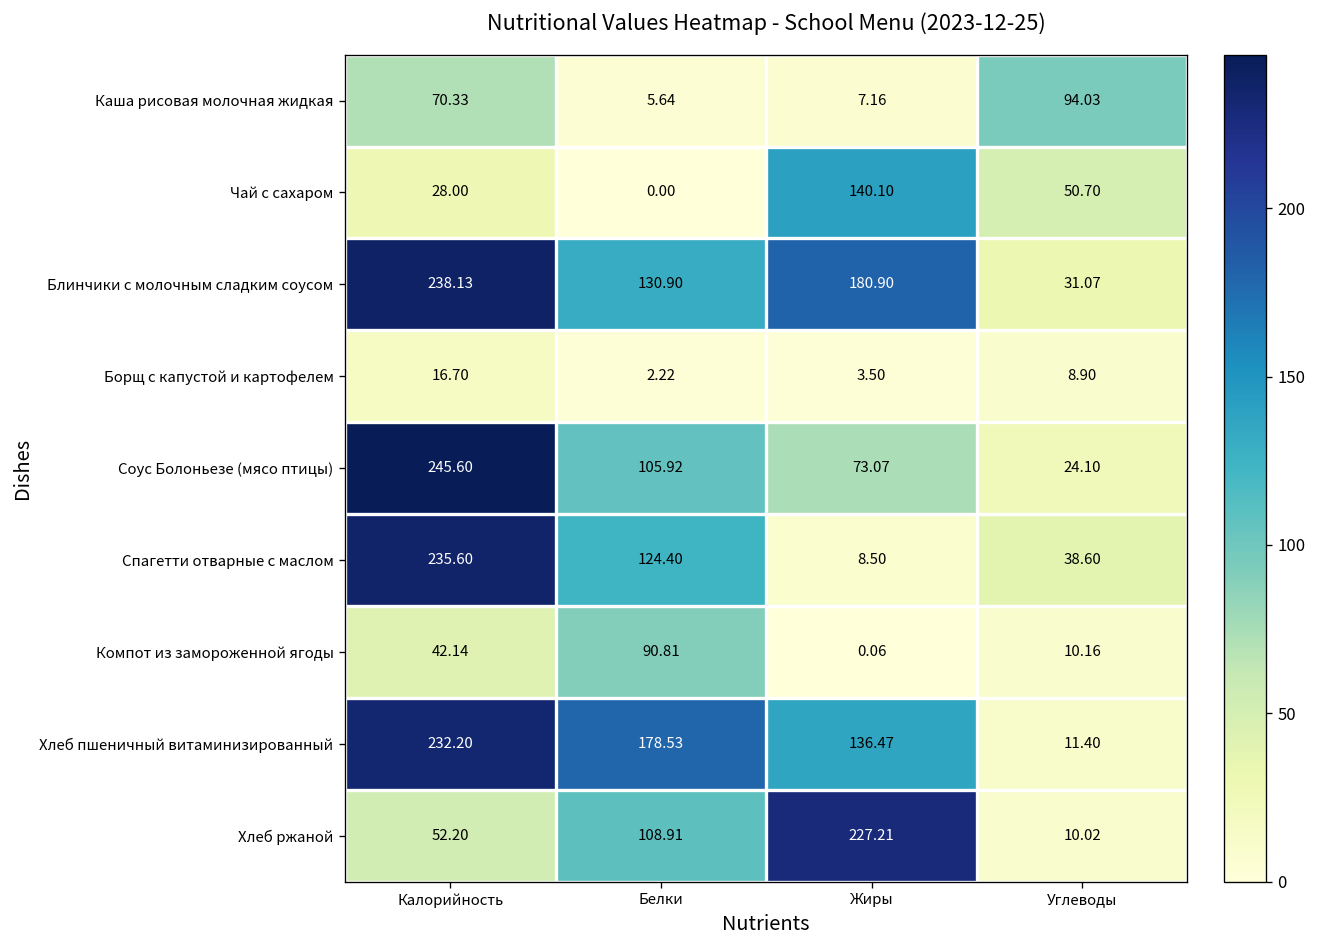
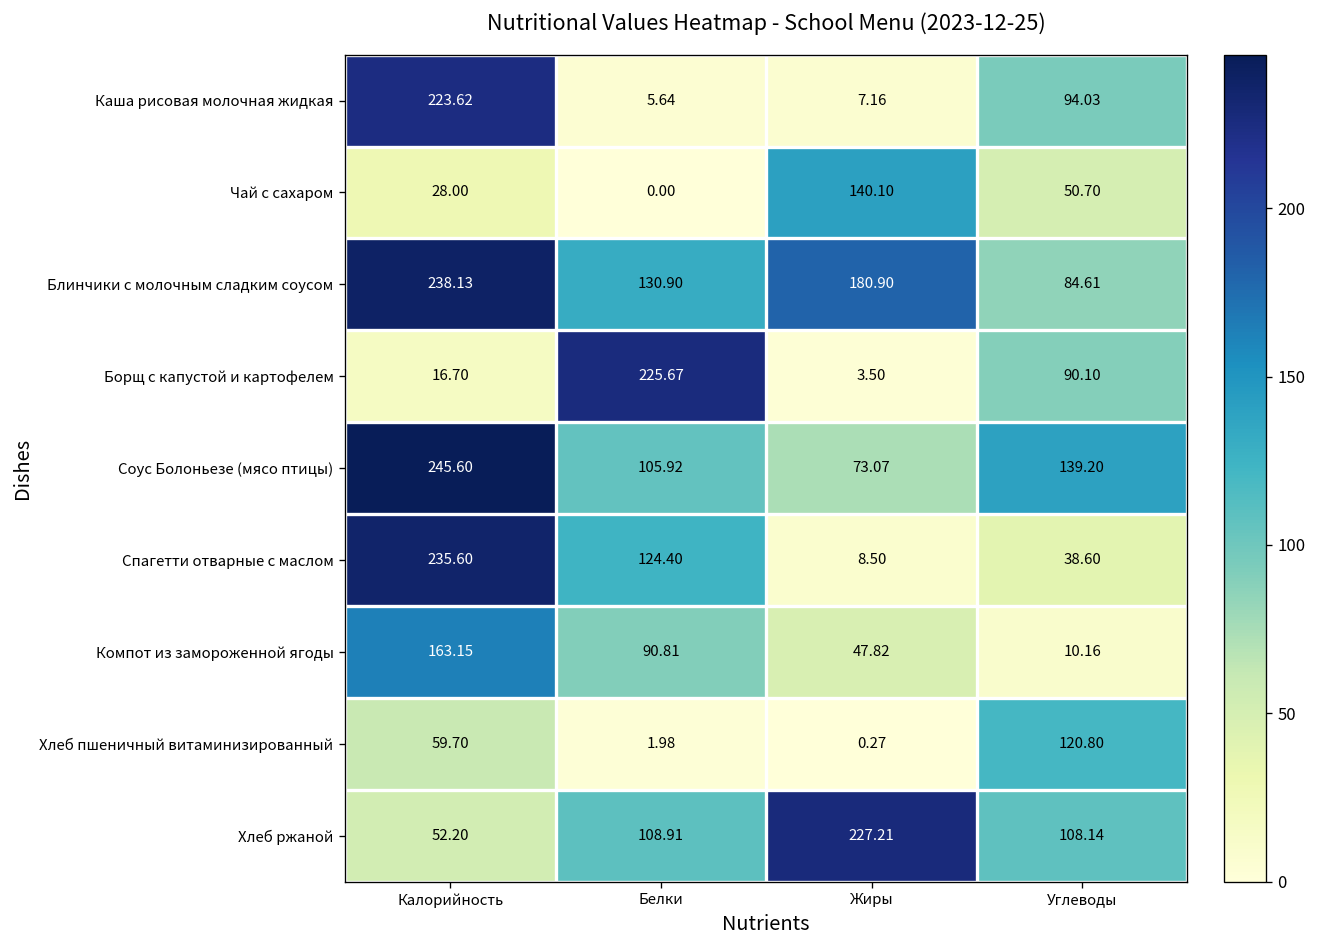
Каша рисовая молочная жидкая, Калорийность: 70.33 -> 223.62
Блинчики с молочным сладким соусом, Углеводы: 31.07 -> 84.61
Борщ с капустой и картофелем, Белки: 2.22 -> 225.67
Борщ с капустой и картофелем, Углеводы: 8.90 -> 90.10
Соус Болоньезе (мясо птицы), Углеводы: 24.10 -> 139.20
Компот из замороженной ягоды, Калорийность: 42.14 -> 163.15
Компот из замороженной ягоды, Жиры: 0.06 -> 47.82
Хлеб пшеничный витаминизированный, Калорийность: 232.20 -> 59.70
Хлеб пшеничный витаминизированный, Белки: 178.53 -> 1.98
Хлеб пшеничный витаминизированный, Жиры: 136.47 -> 0.27
Хлеб пшеничный витаминизированный, Углеводы: 11.40 -> 120.80
Хлеб ржаной, Углеводы: 10.02 -> 108.14
